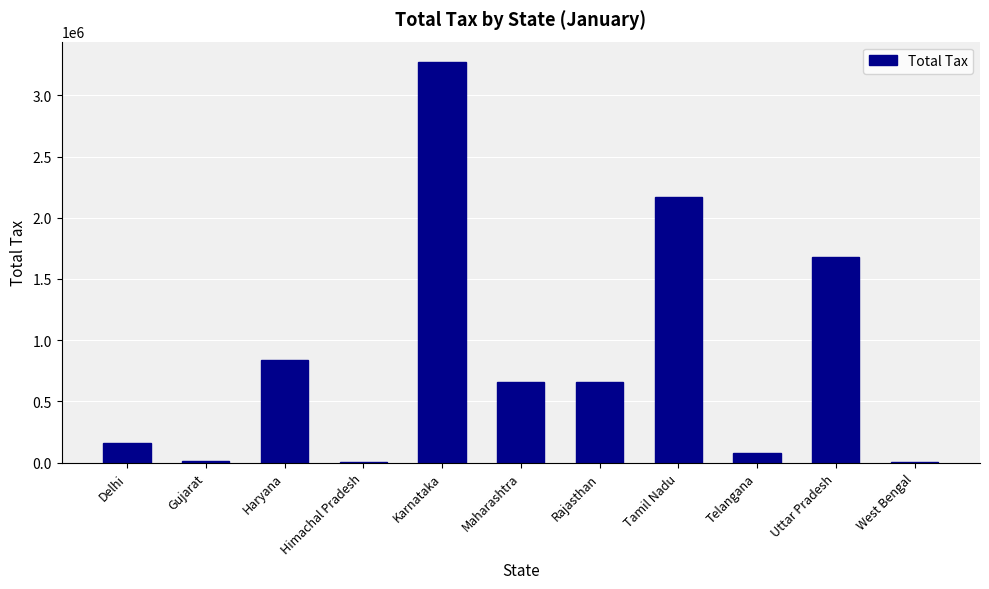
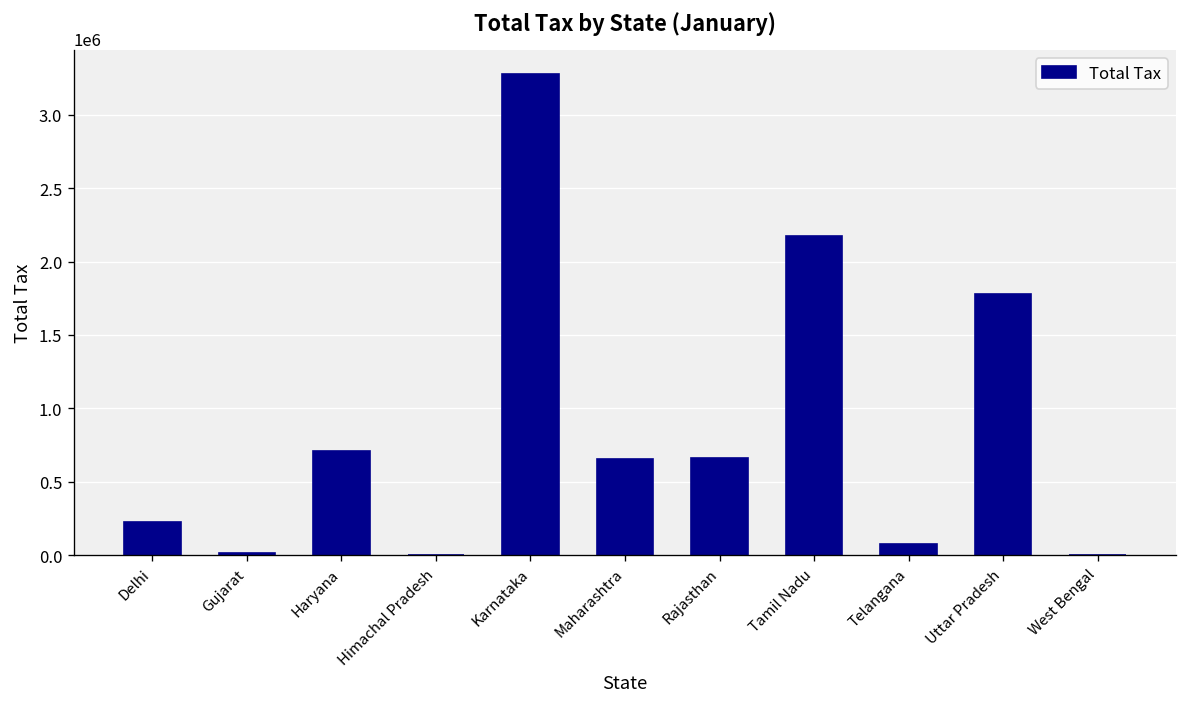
Delhi: 160000 -> 230000
Haryana: 840000 -> 710000
Uttar Pradesh: 1680000 -> 1780000
